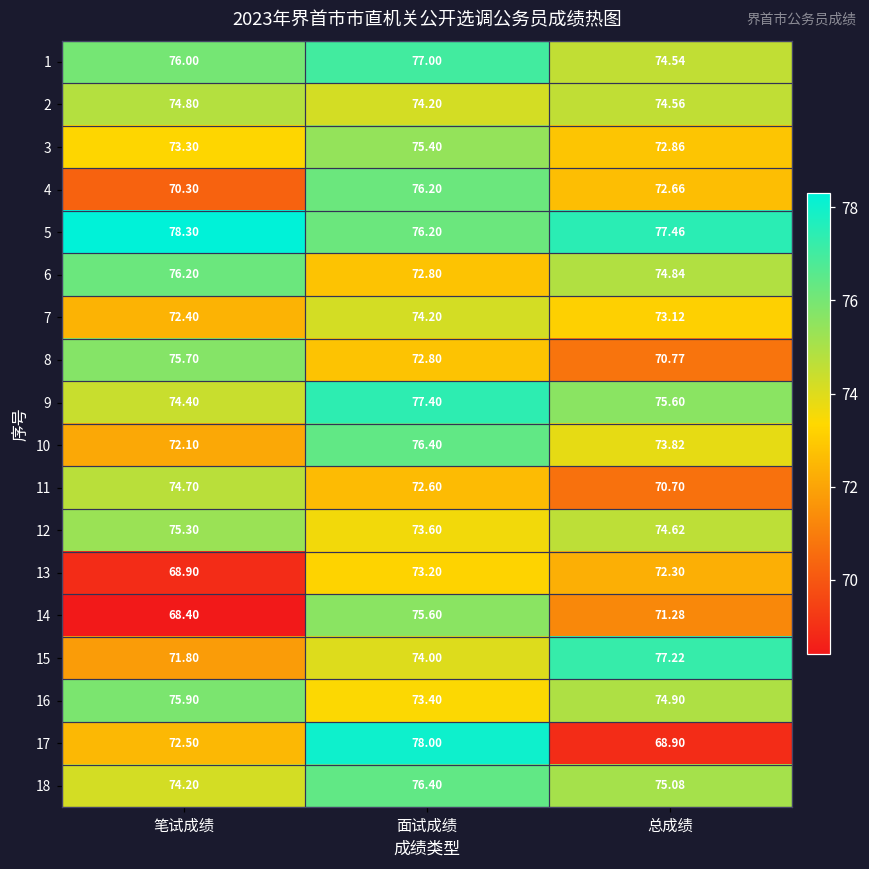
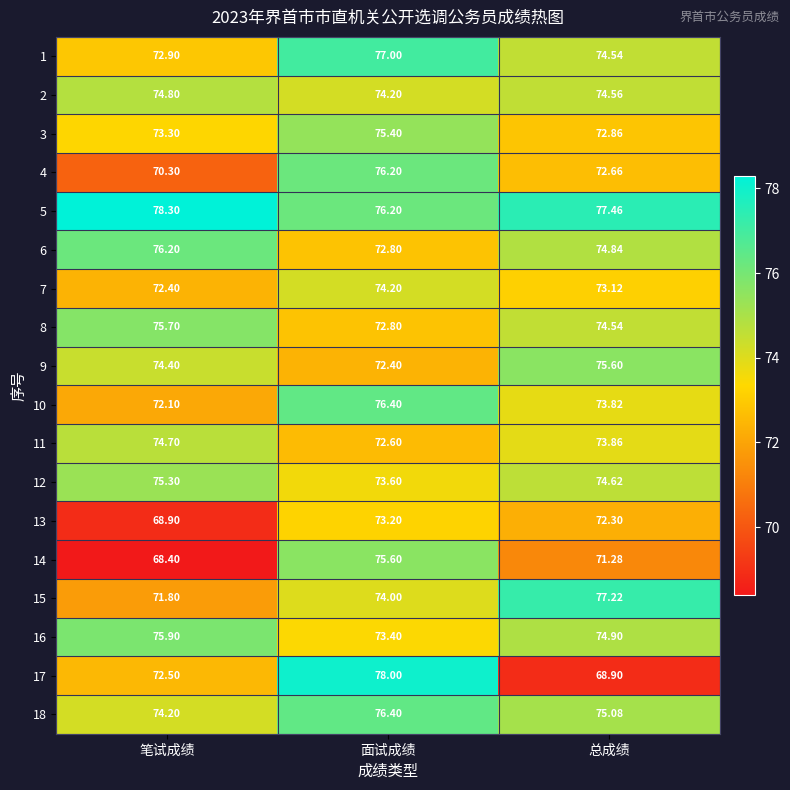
1, 笔试成绩: 76.00 -> 72.90
8, 总成绩: 70.77 -> 74.54
9, 面试成绩: 77.40 -> 72.40
11, 总成绩: 70.70 -> 73.86
